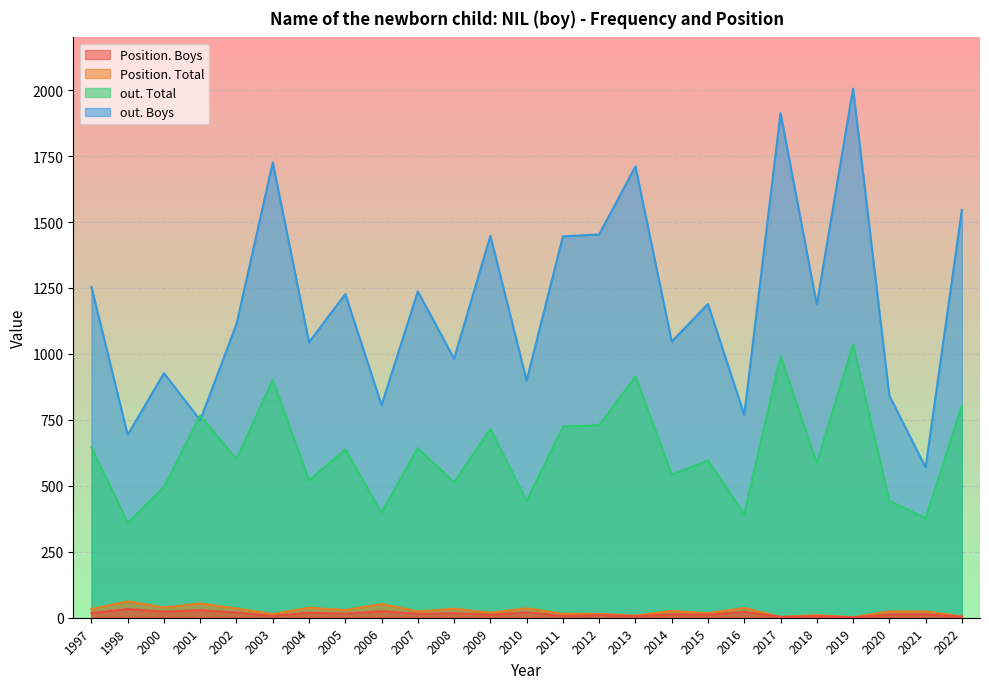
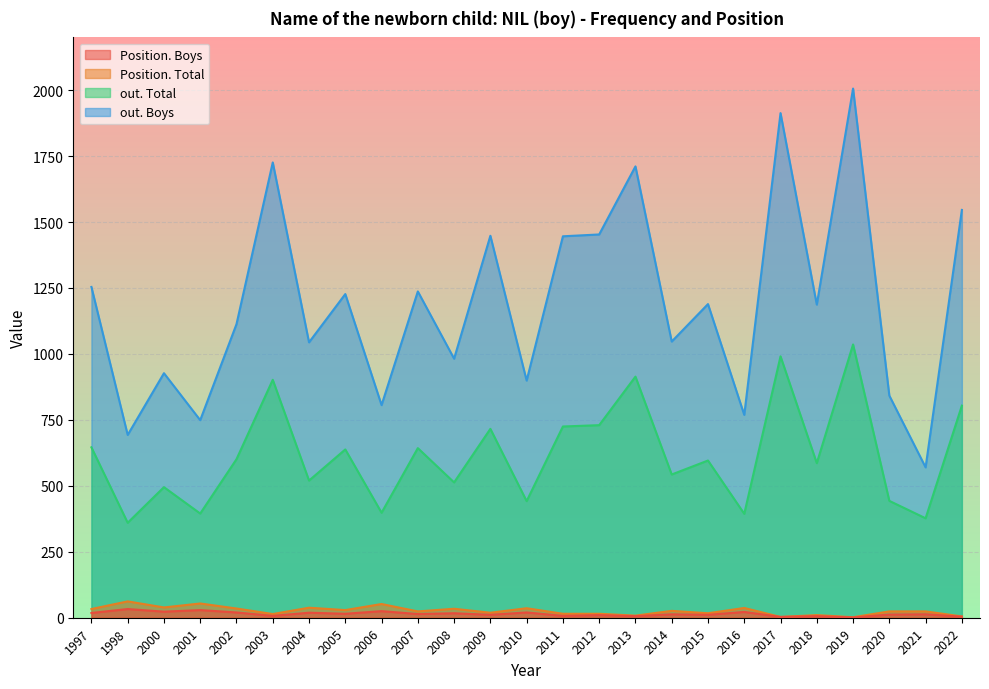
out. Total, 2001: 770 -> 400
